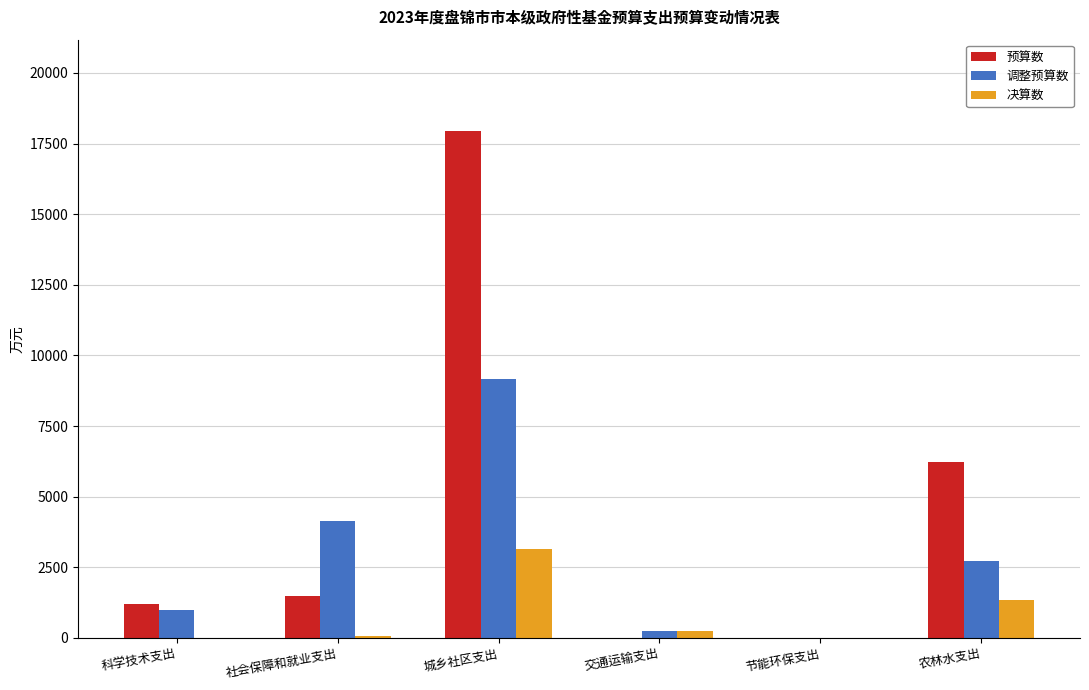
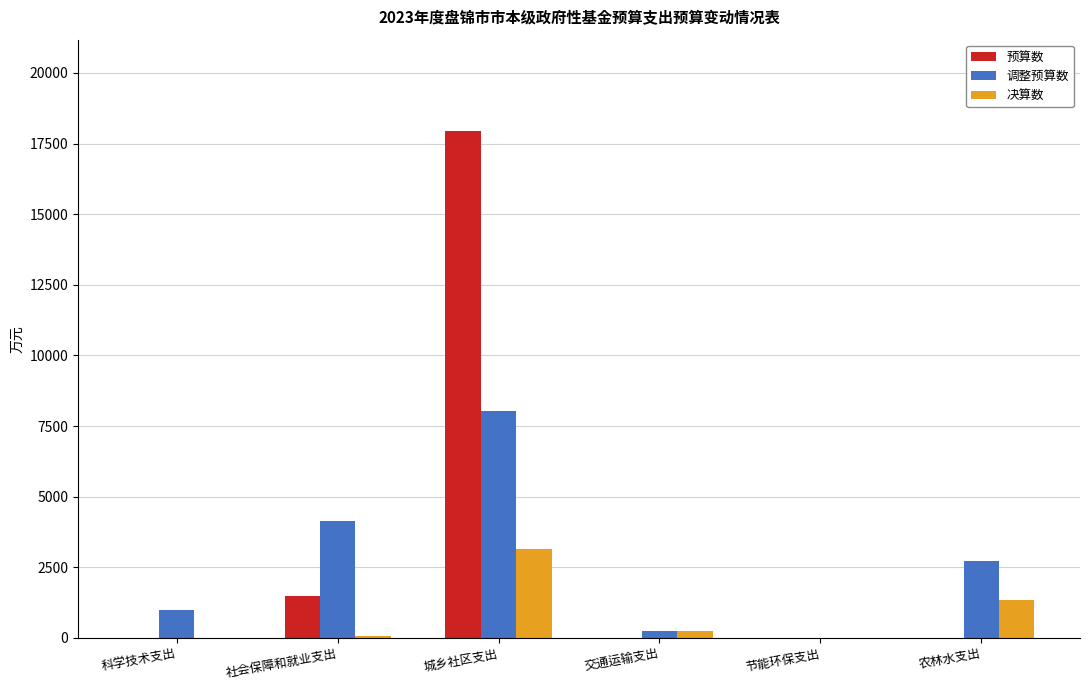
预算数, 科学技术支出: 1200 -> 0
调整预算数, 城乡社区支出: 9200 -> 8000
预算数, 农林水支出: 6200 -> 0
